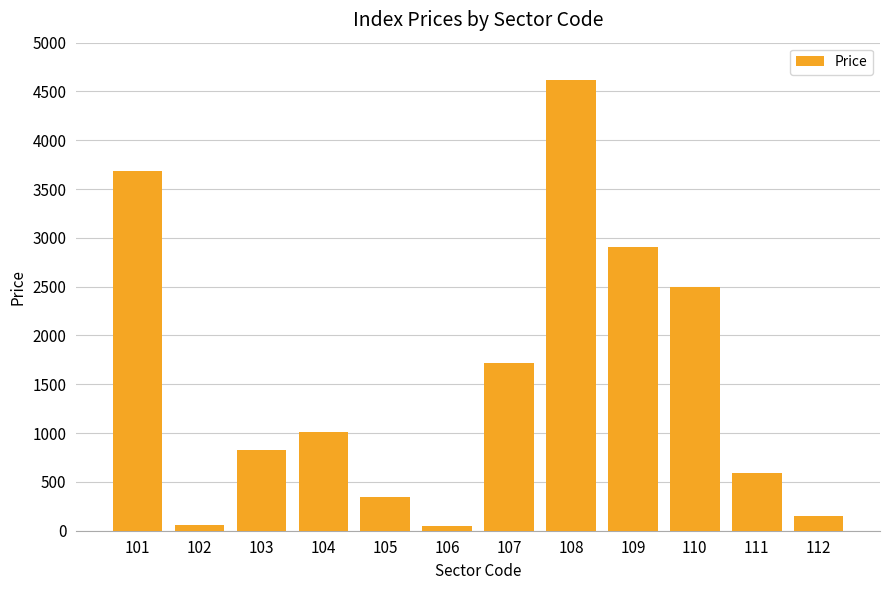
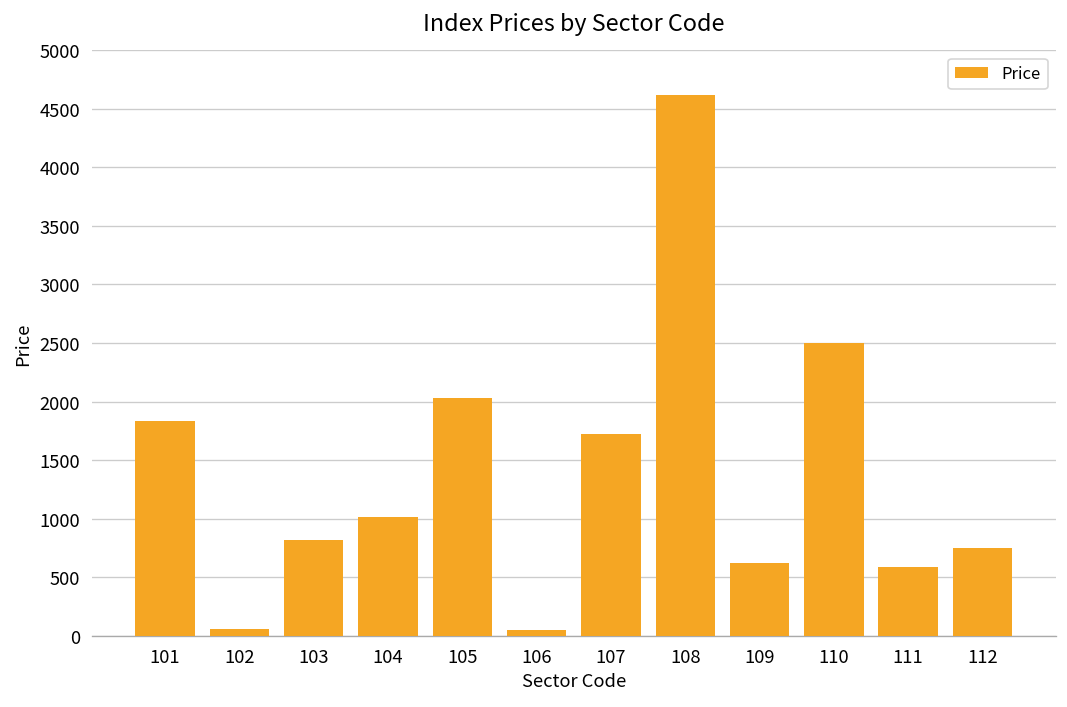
101: 3700 -> 1800
105: 400 -> 2000
109: 2900 -> 600
112: 200 -> 800
